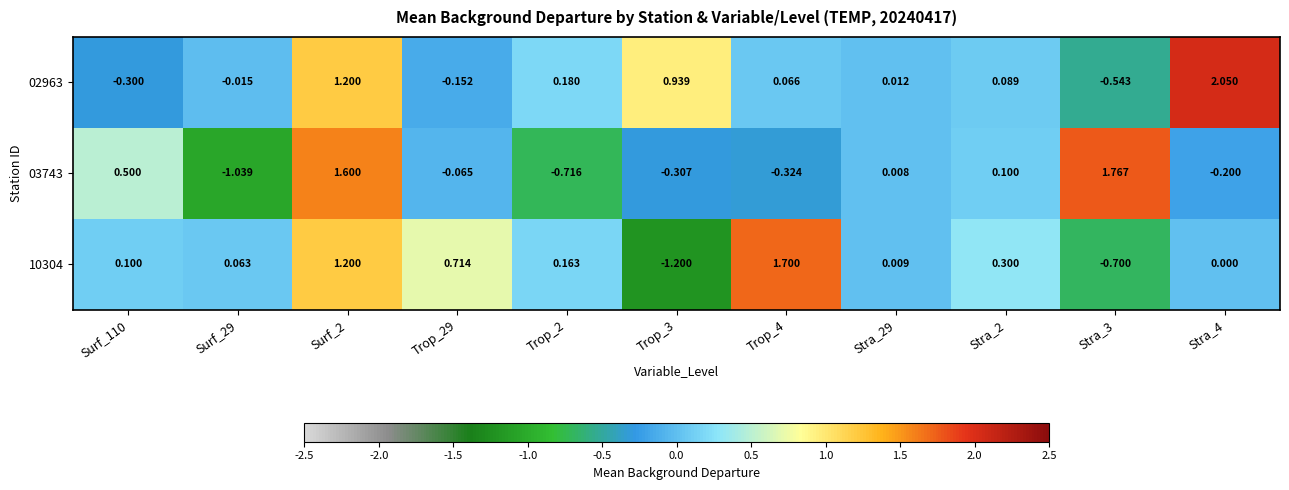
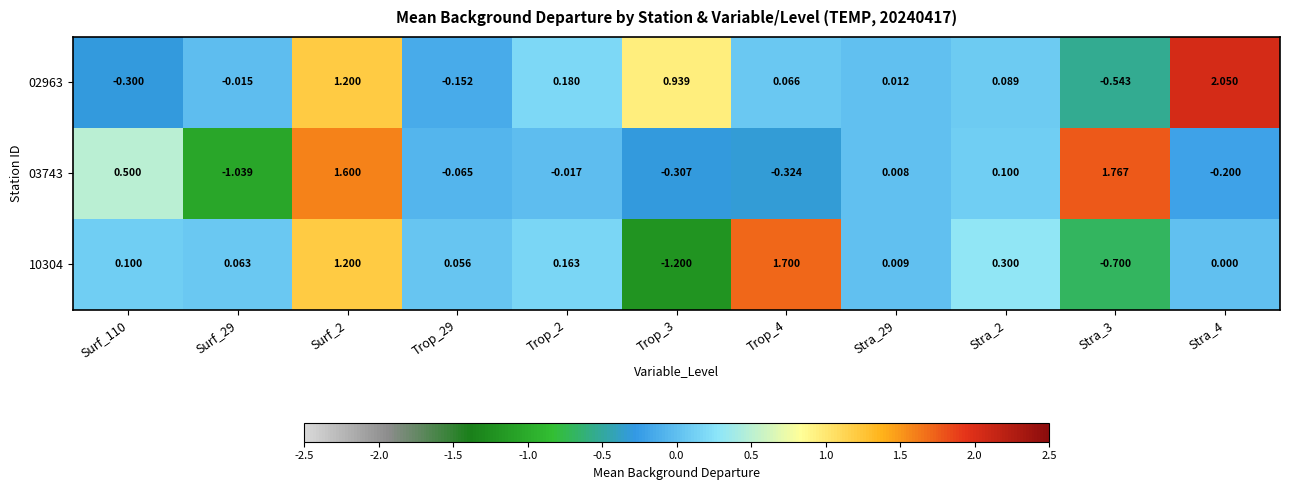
03743, Trop_2: -0.716 -> -0.017
10304, Trop_29: 0.714 -> 0.056
